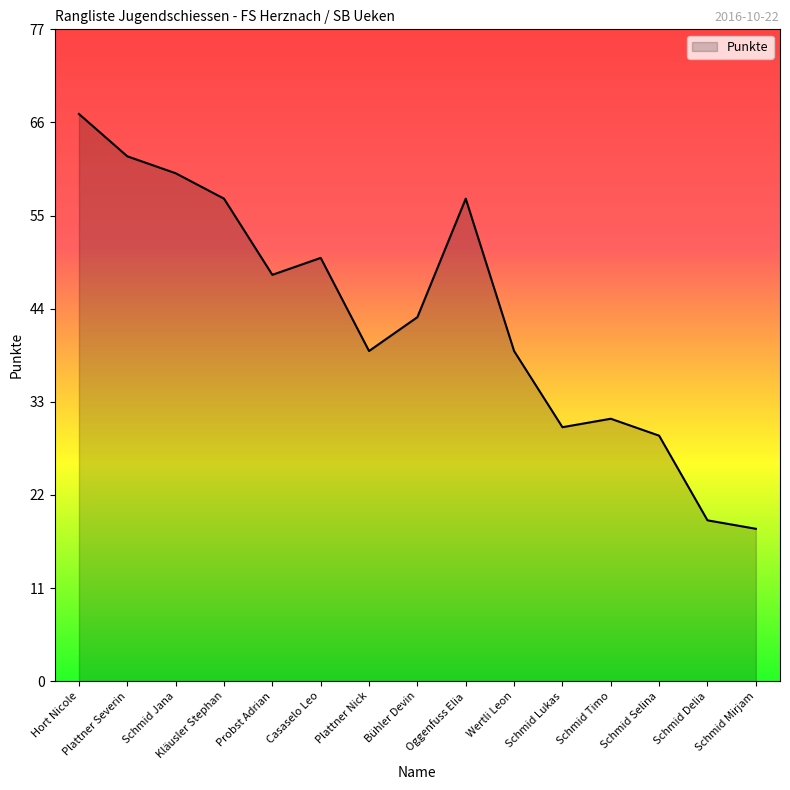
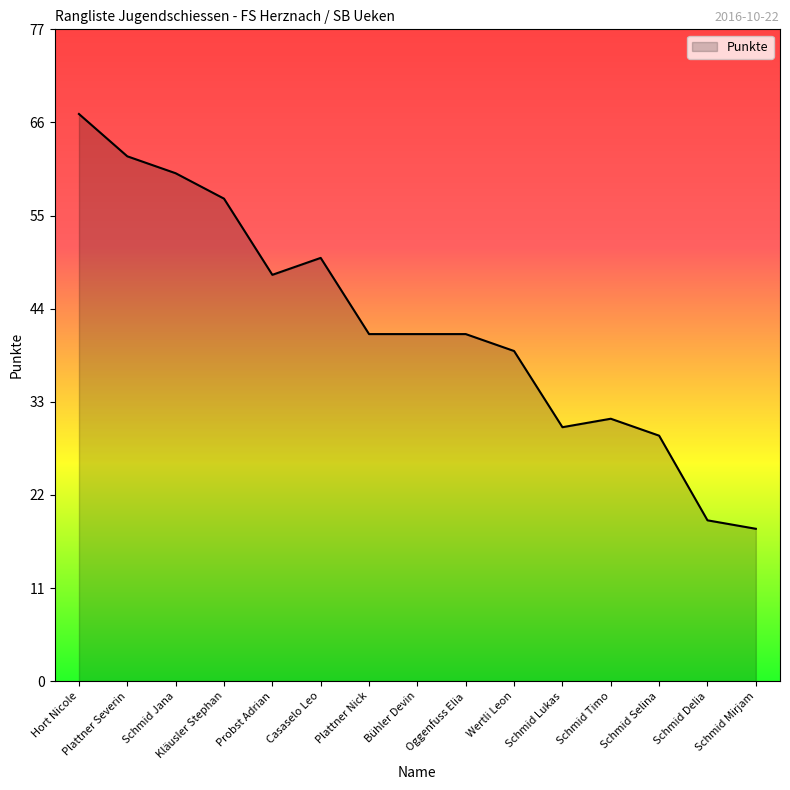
Plattner Nick: 39 -> 41
Bühler Devin: 43 -> 41
Oggenfuss Elia: 57 -> 41
